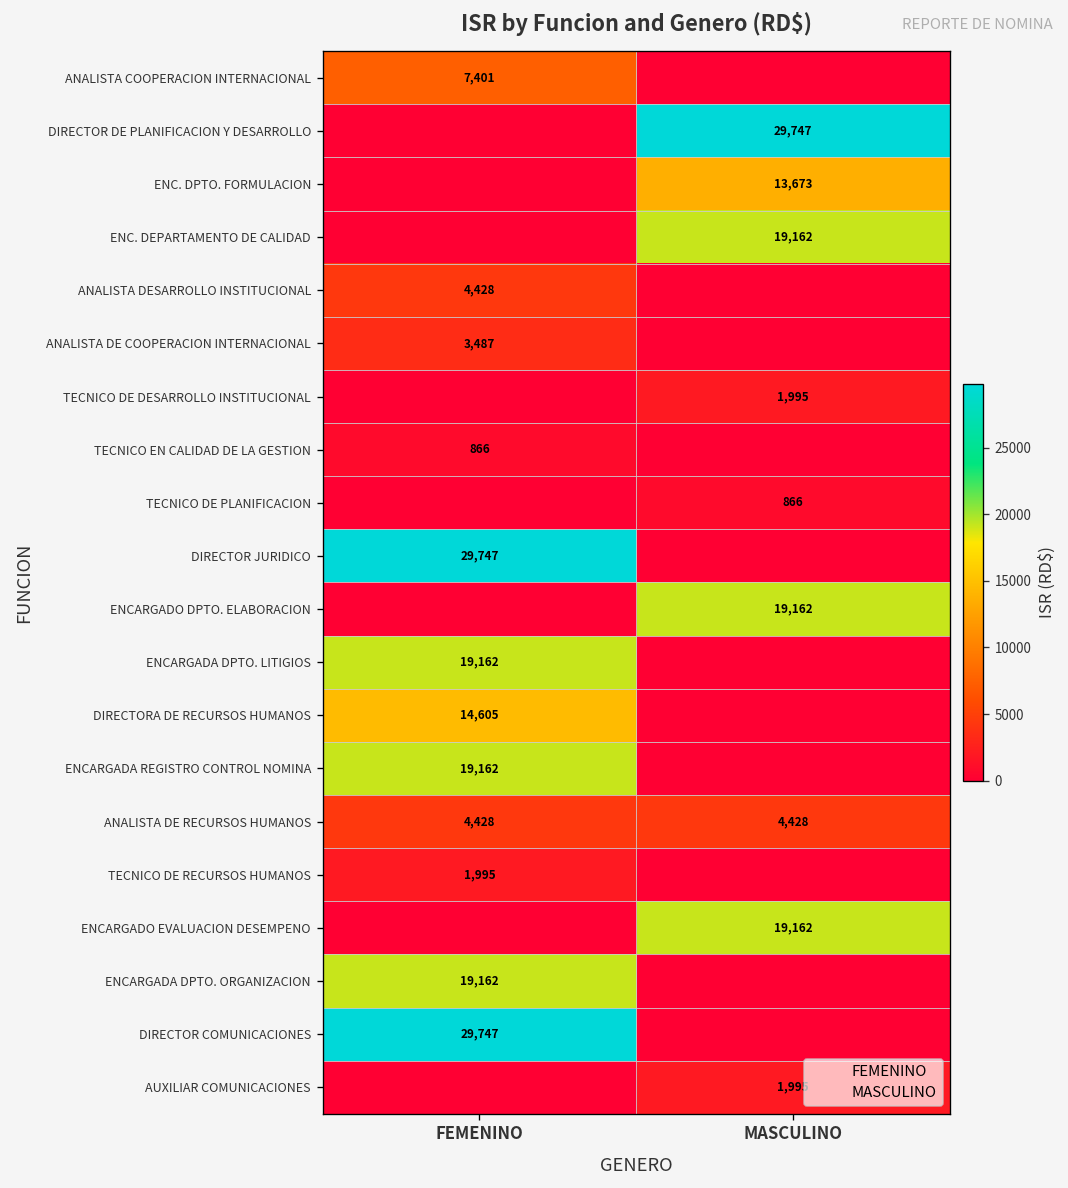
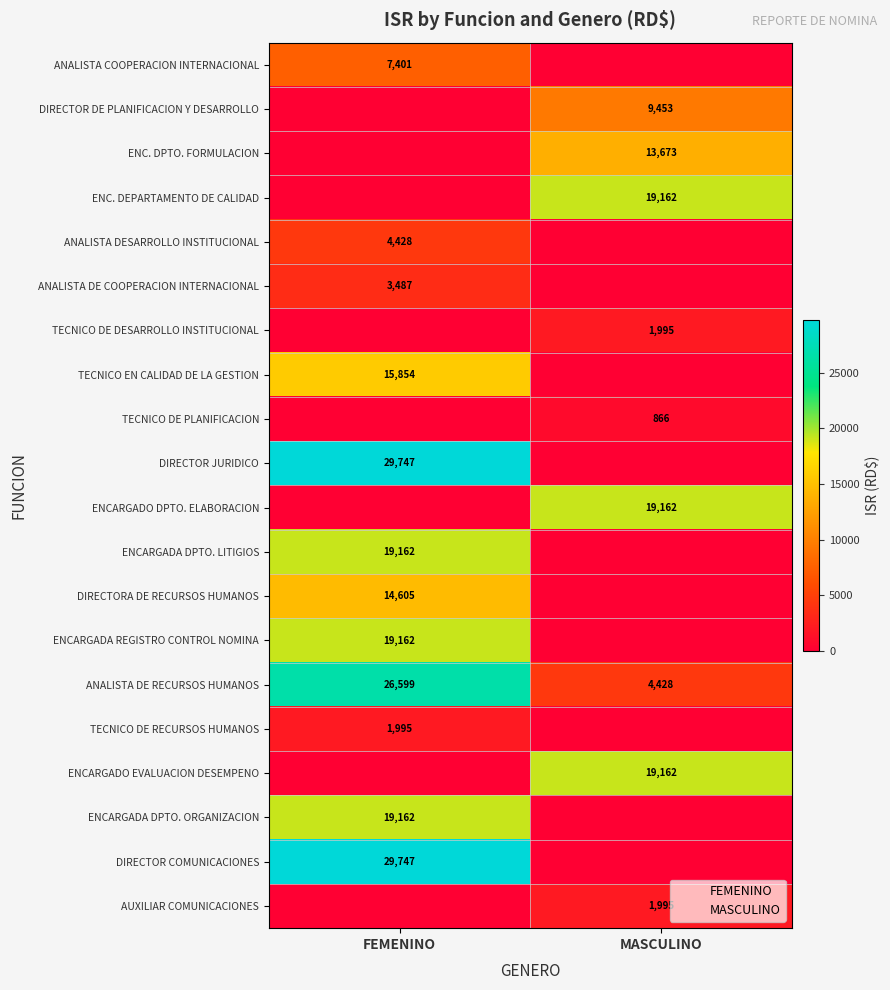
DIRECTOR DE PLANIFICACION Y DESARROLLO, MASCULINO: 29,747 -> 9,453
TECNICO EN CALIDAD DE LA GESTION, FEMENINO: 866 -> 15,854
ANALISTA DE RECURSOS HUMANOS, FEMENINO: 4,428 -> 26,599
